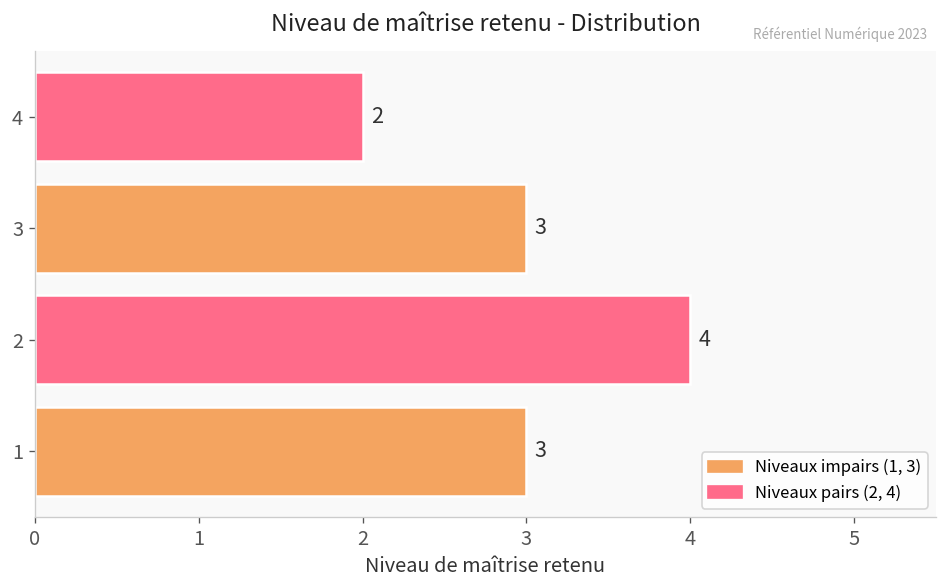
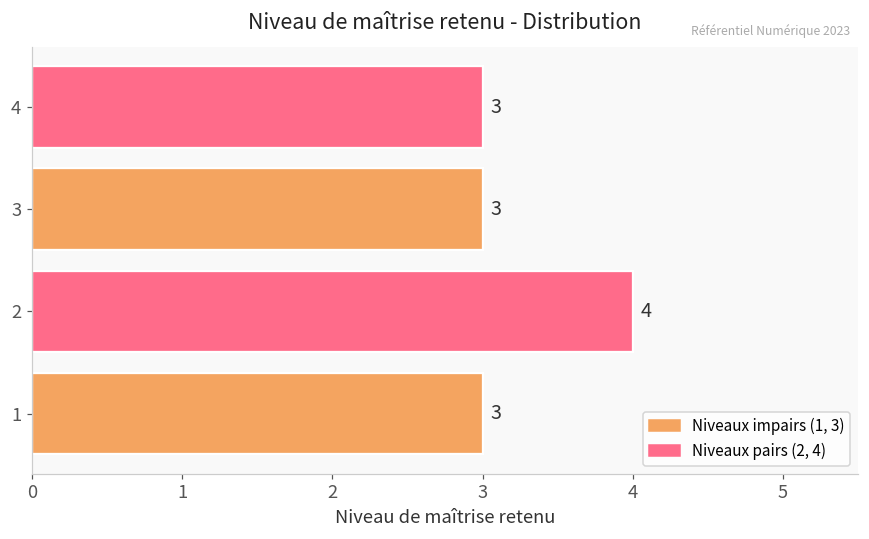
4: 2 -> 3
